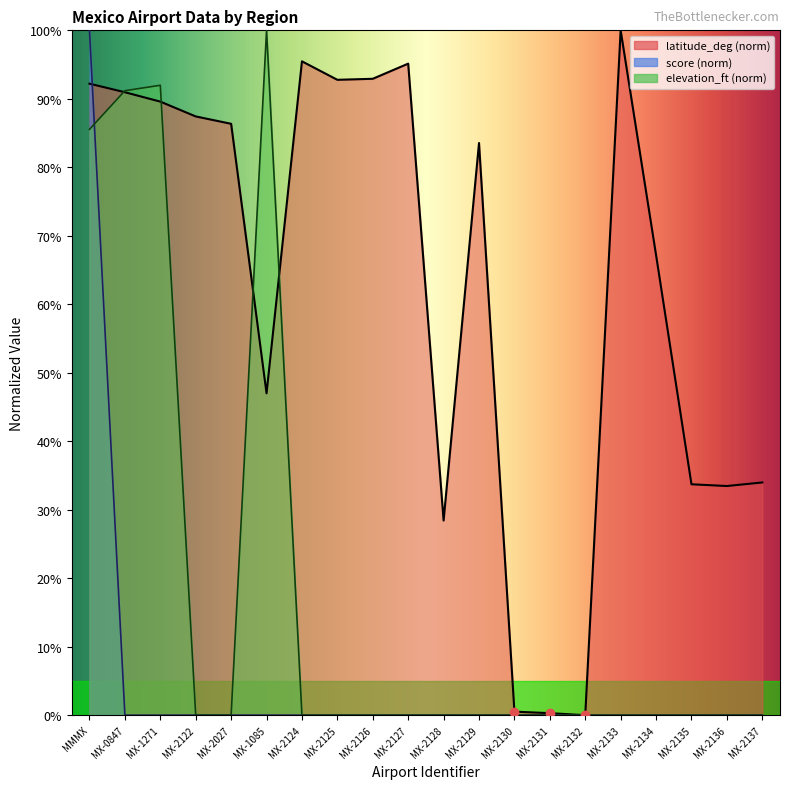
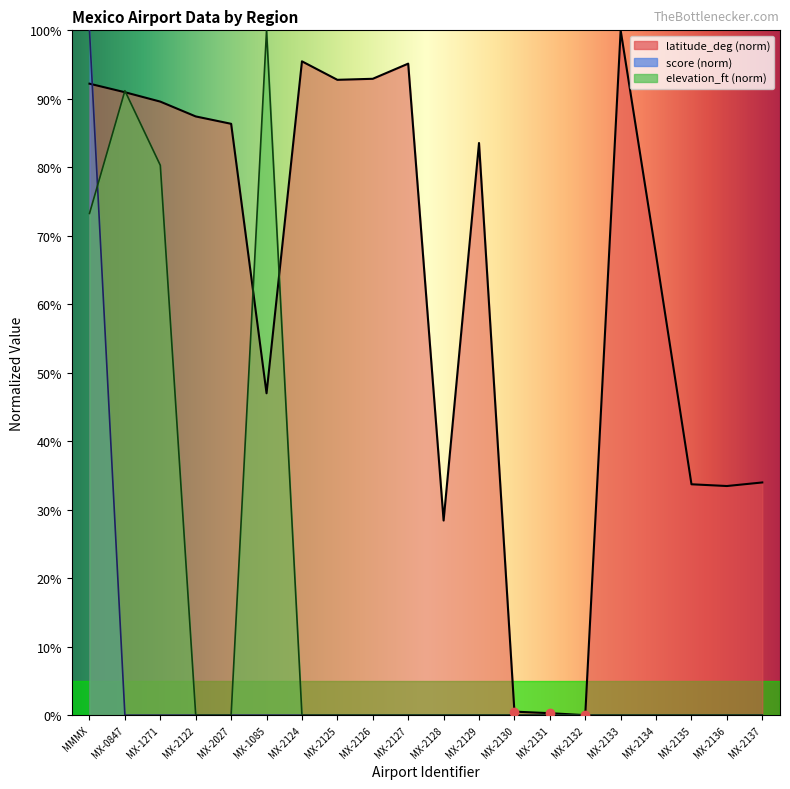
elevation_ft (norm), MMMX: 86% -> 73%
elevation_ft (norm), MX-1271: 92% -> 80%
